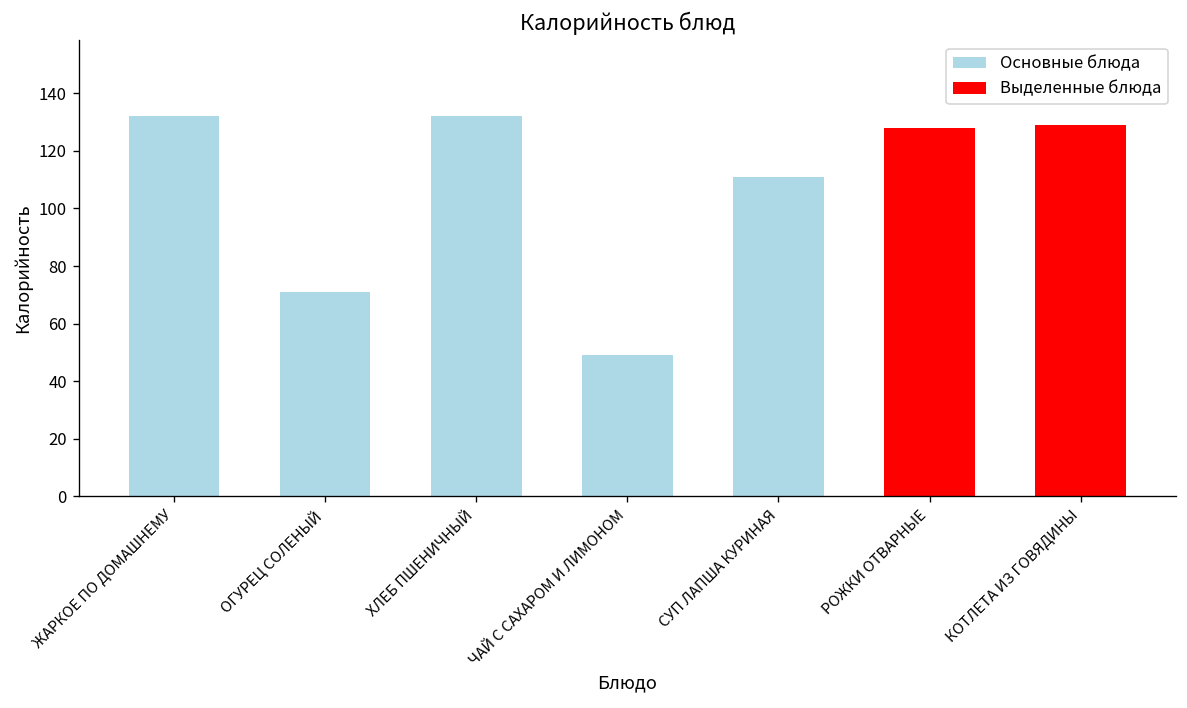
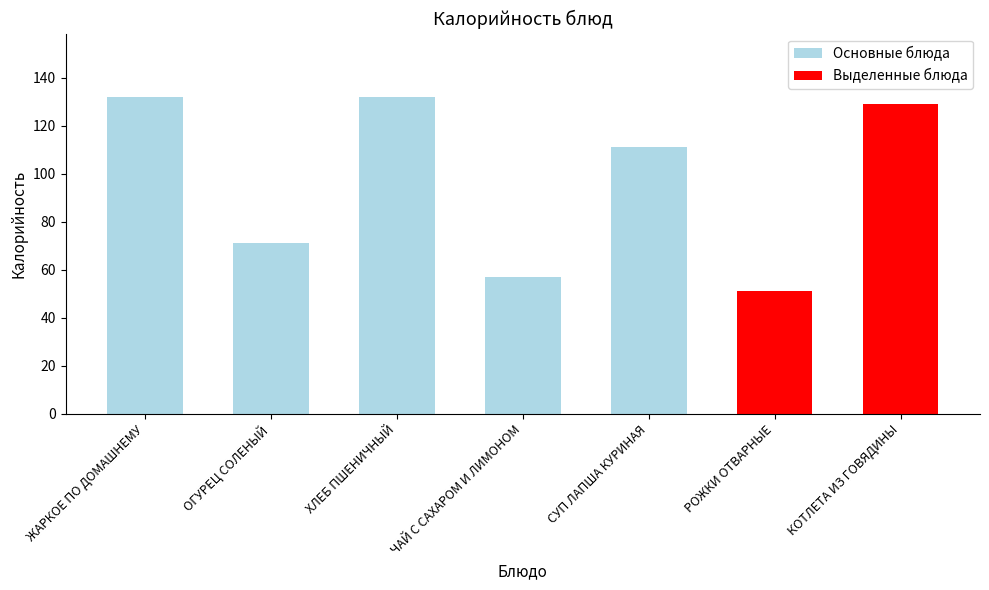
Основные блюда, ЧАЙ С САХАРОМ И ЛИМОНОМ: 49 -> 57
Выделенные блюда, РОЖКИ ОТВАРНЫЕ: 128 -> 51
